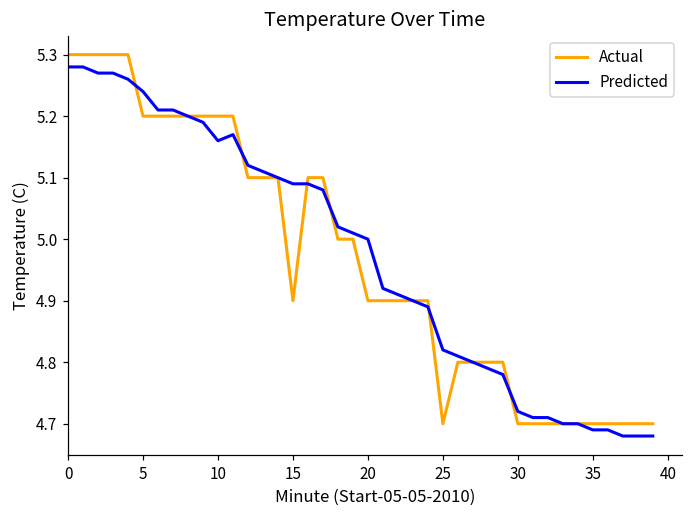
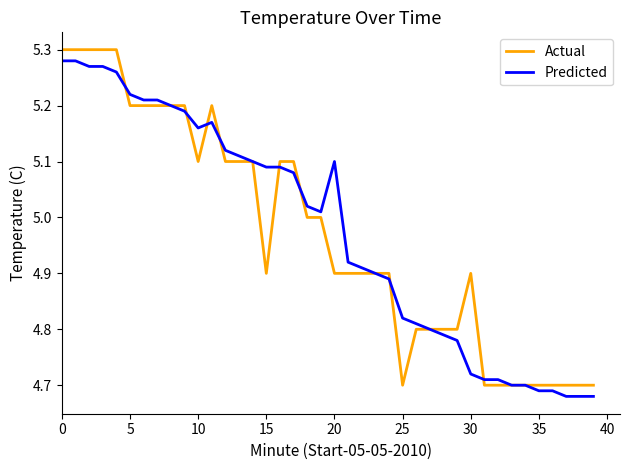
Predicted, 5: 5.24 -> 5.22
Actual, 10: 5.2 -> 5.1
Predicted, 20: 5.0 -> 5.1
Actual, 30: 4.7 -> 4.9
